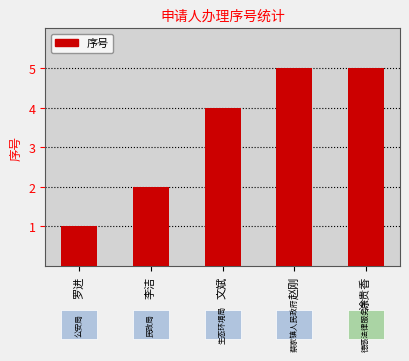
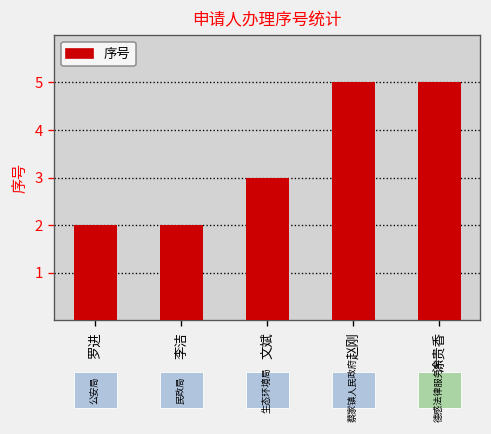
罗进: 1 -> 2
文斌: 4 -> 3
